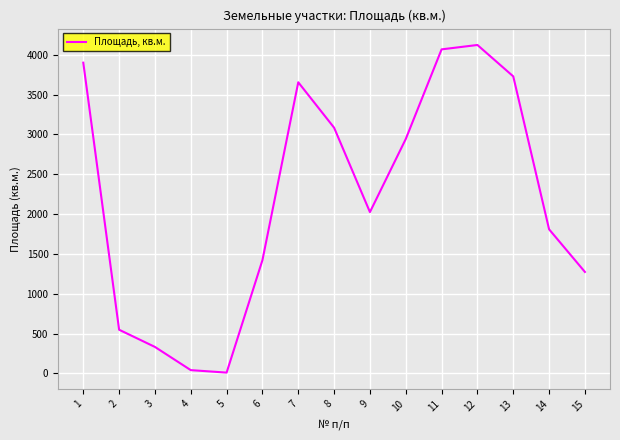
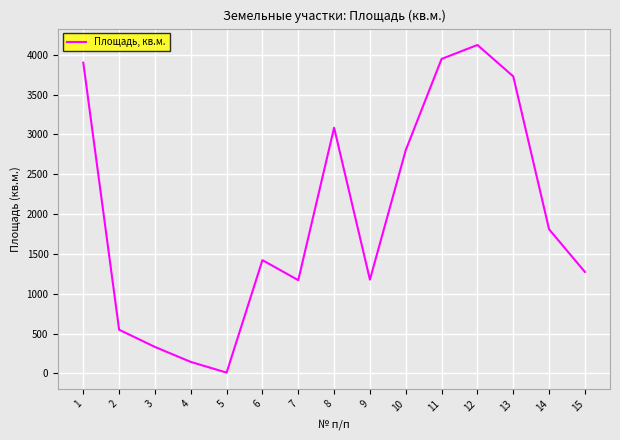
4: 0 -> 100
7: 3700 -> 1200
9: 2000 -> 1200
10: 2900 -> 2800
11: 4100 -> 3900
